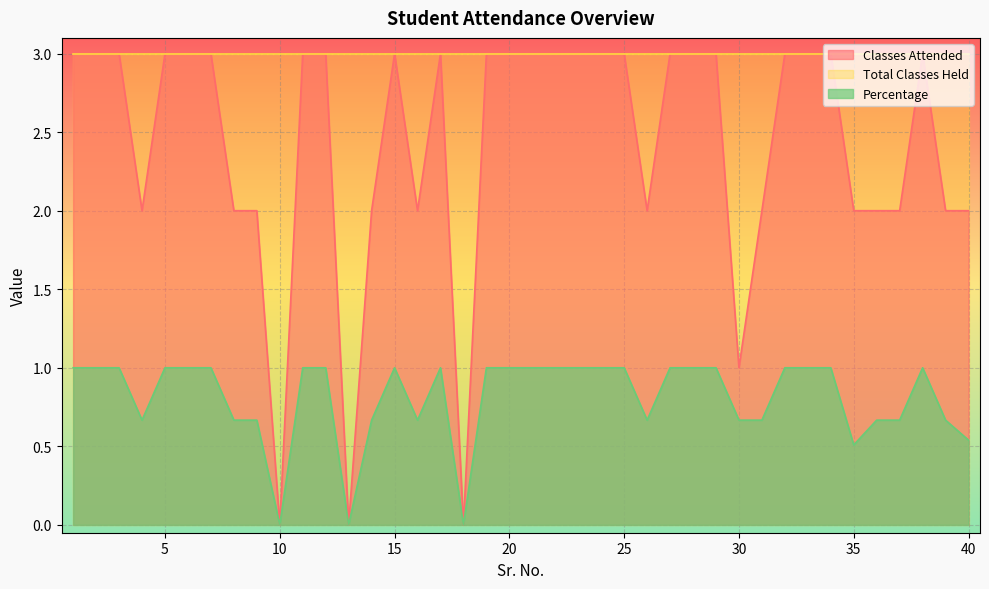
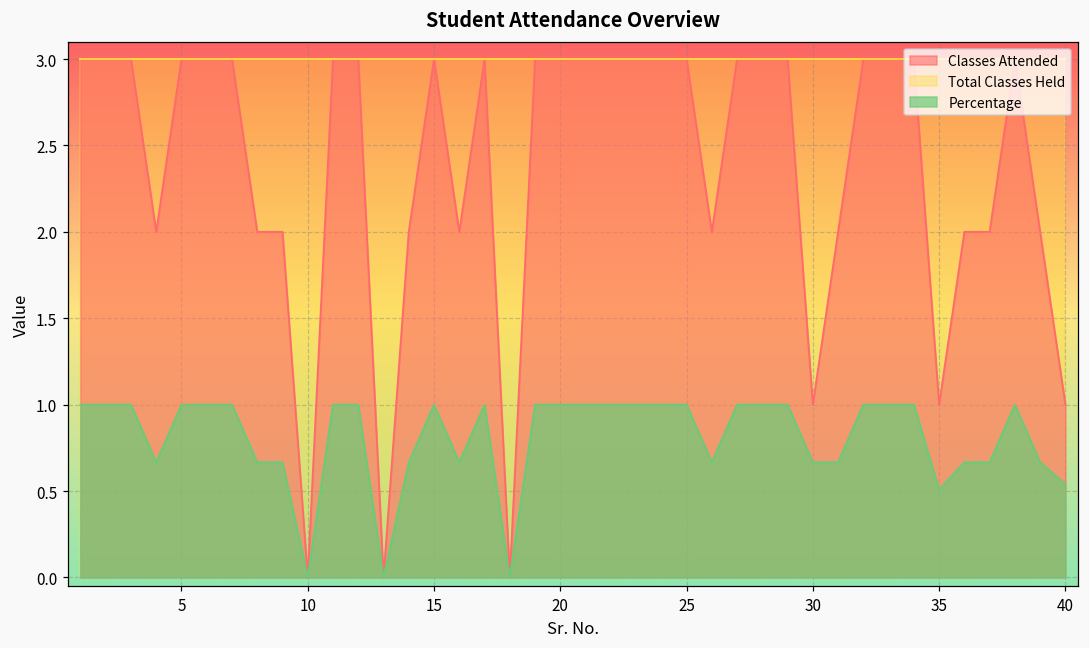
Classes Attended, 35: 2 -> 1
Classes Attended, 40: 2 -> 1
